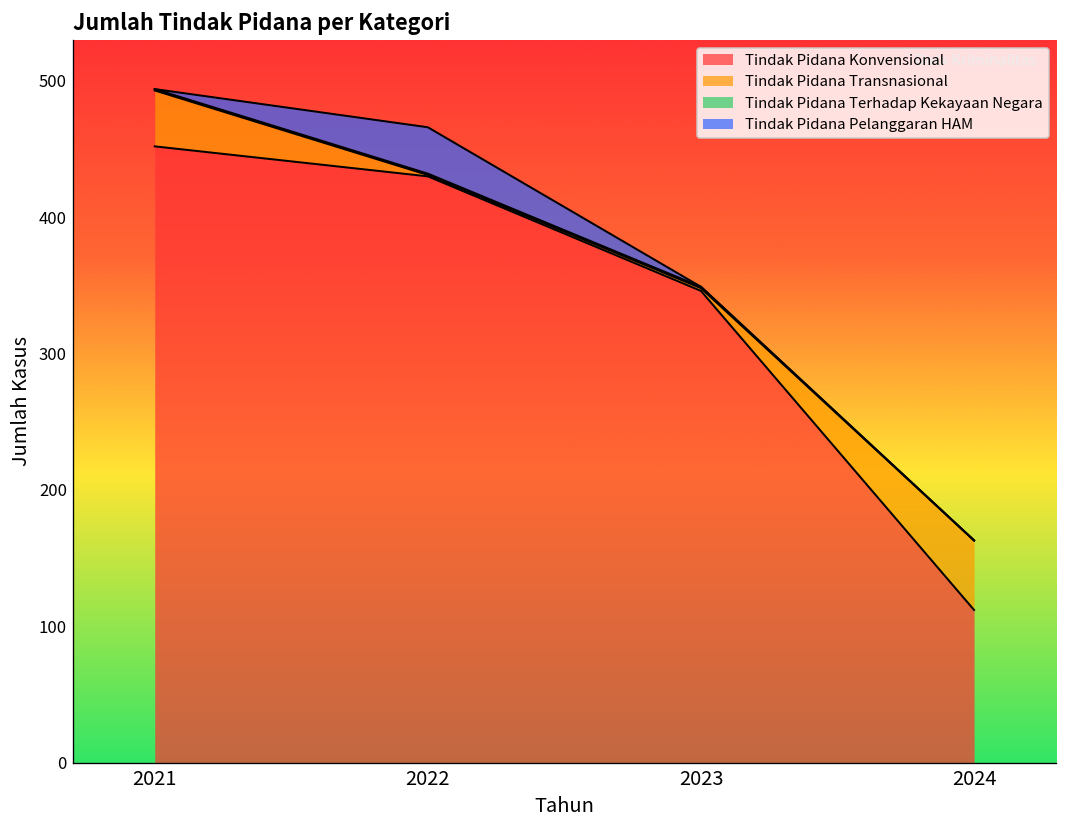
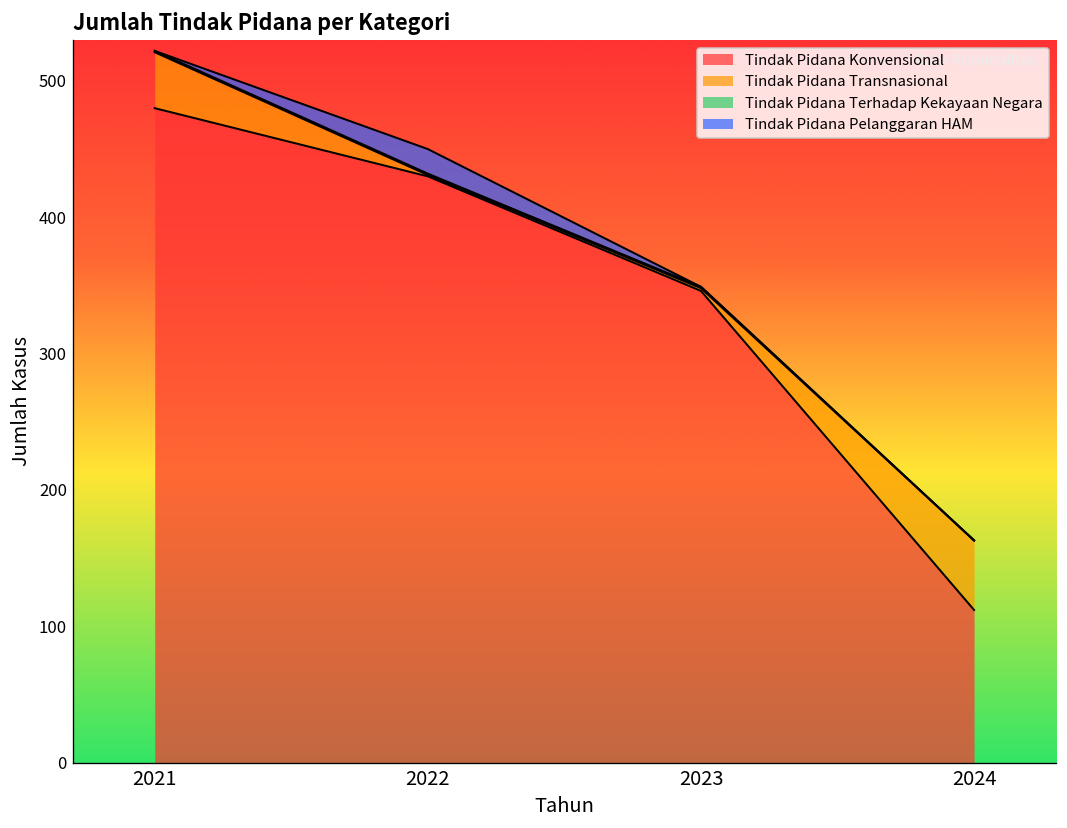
Tindak Pidana Konvensional, 2021: 452 -> 480
Tindak Pidana Pelanggaran HAM, 2022: 34 -> 18
